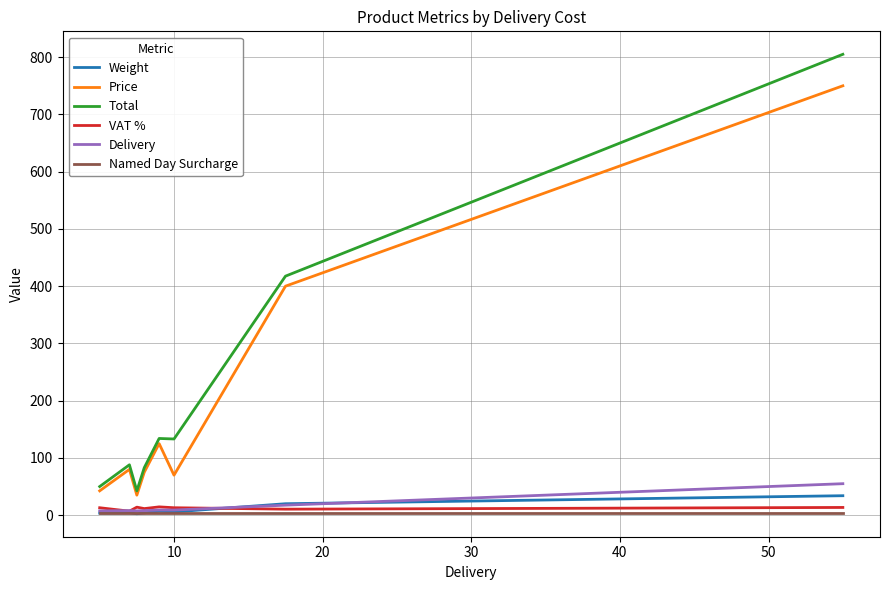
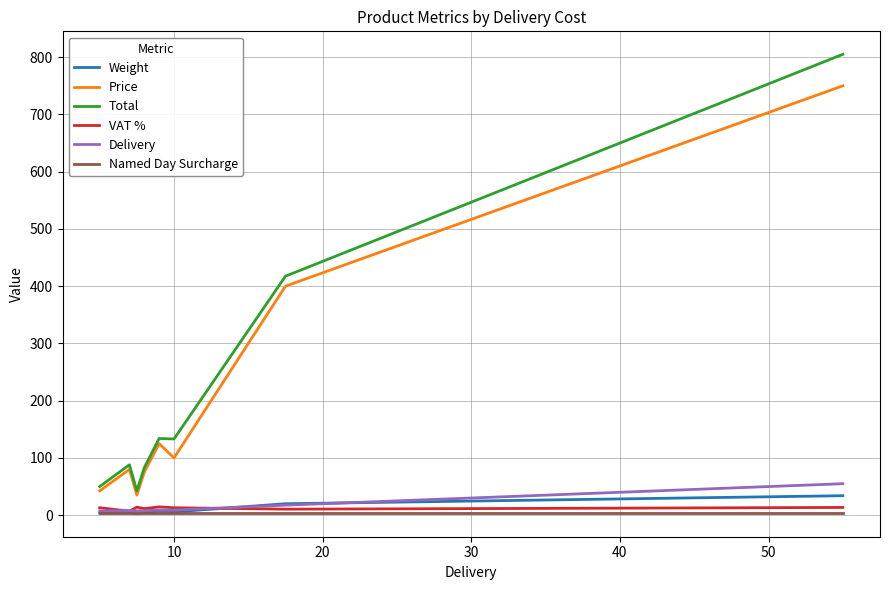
Price, 10: 70 -> 100
